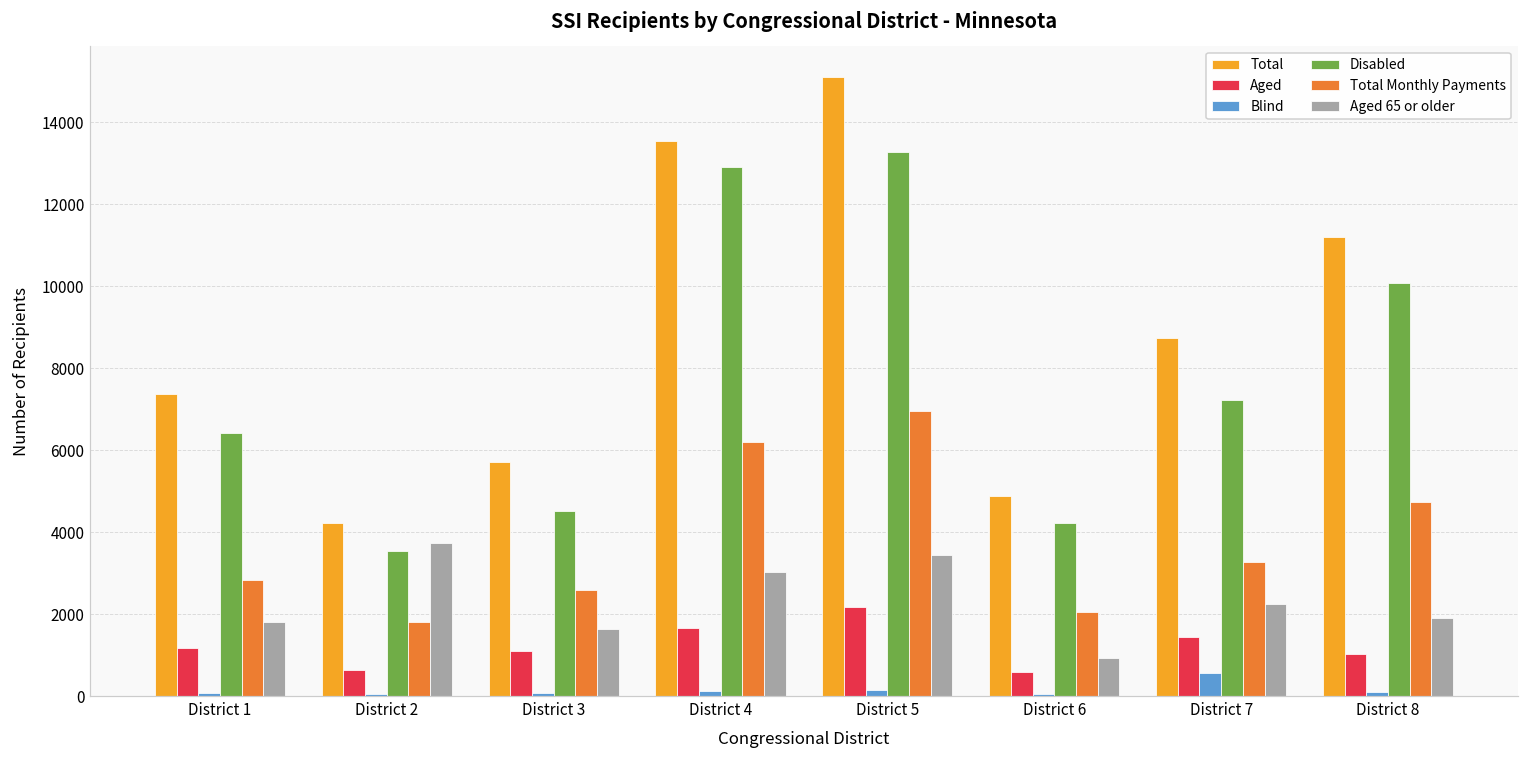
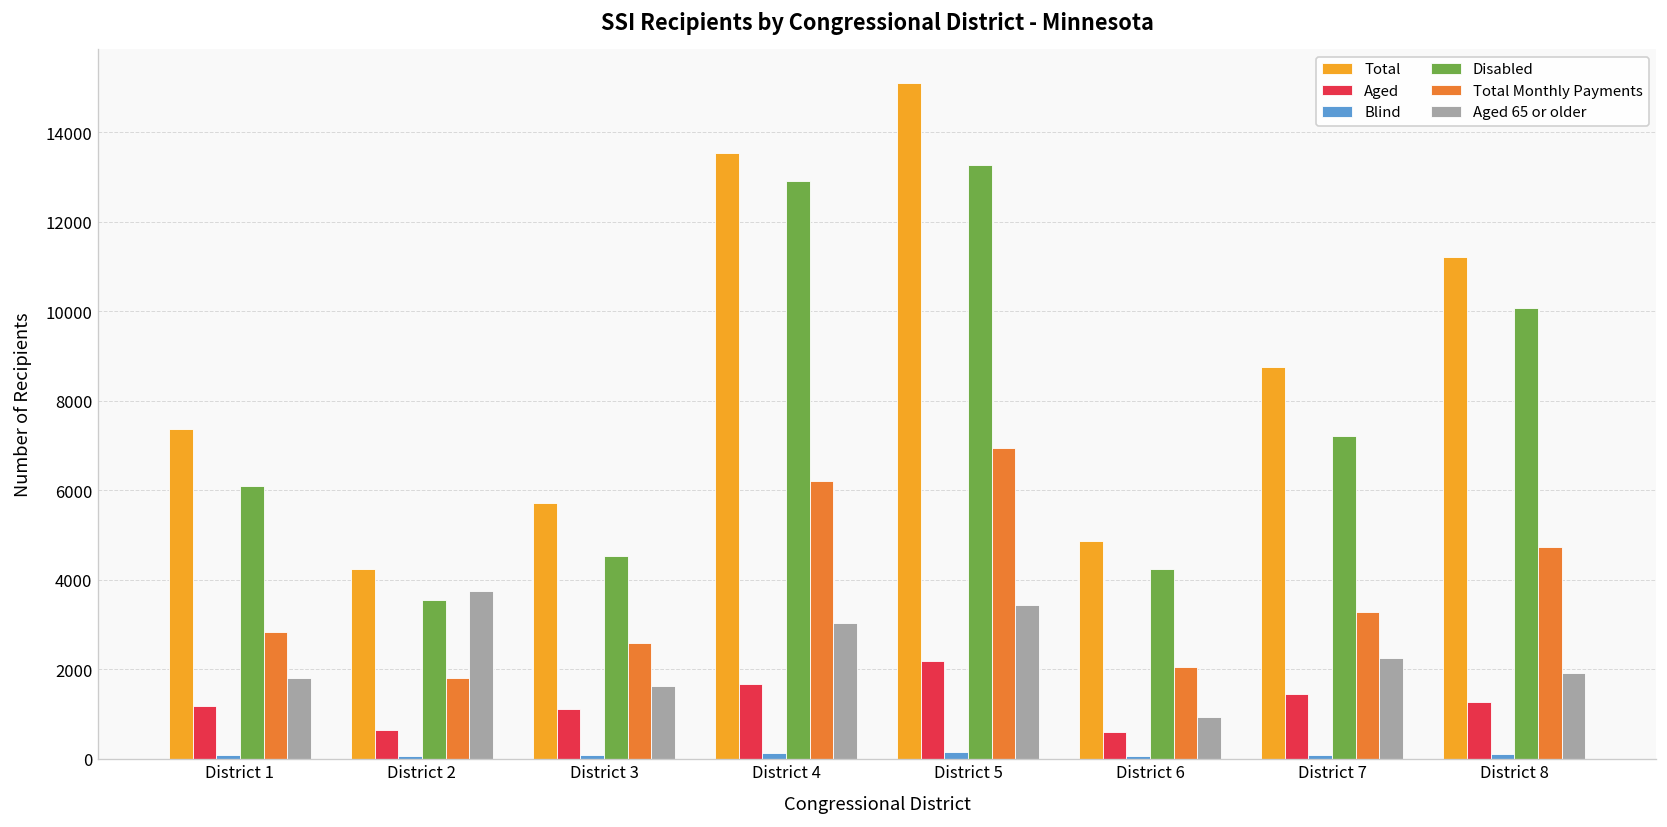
Disabled, District 1: 6400 -> 6100
Blind, District 7: 600 -> 100
Aged, District 8: 1000 -> 1300
